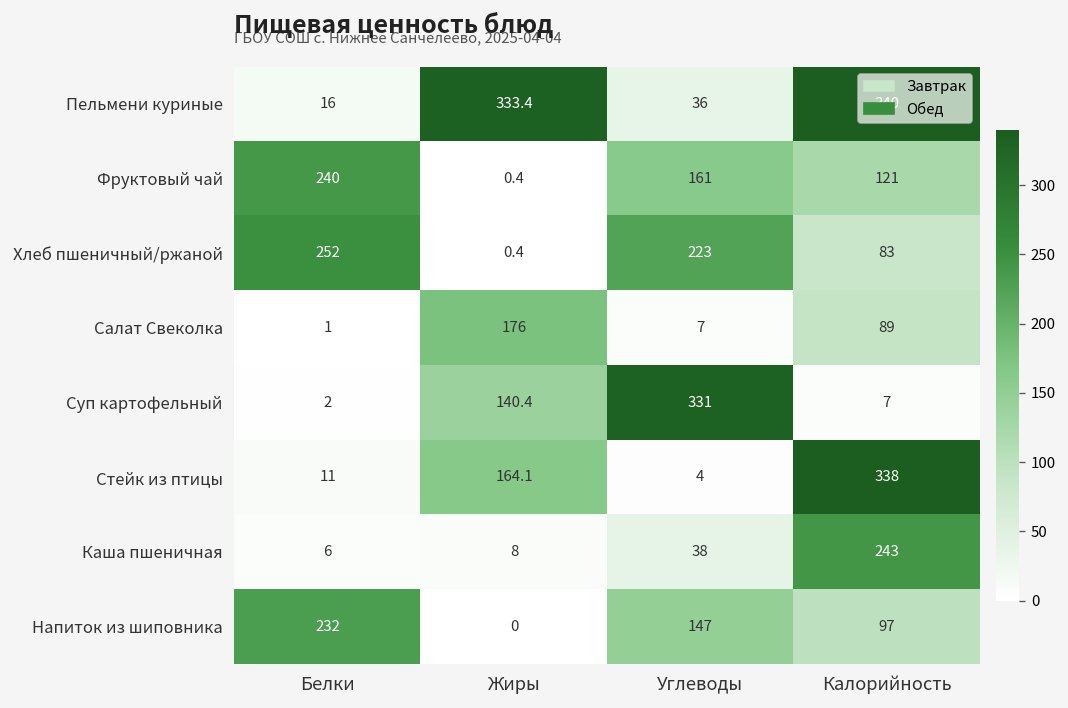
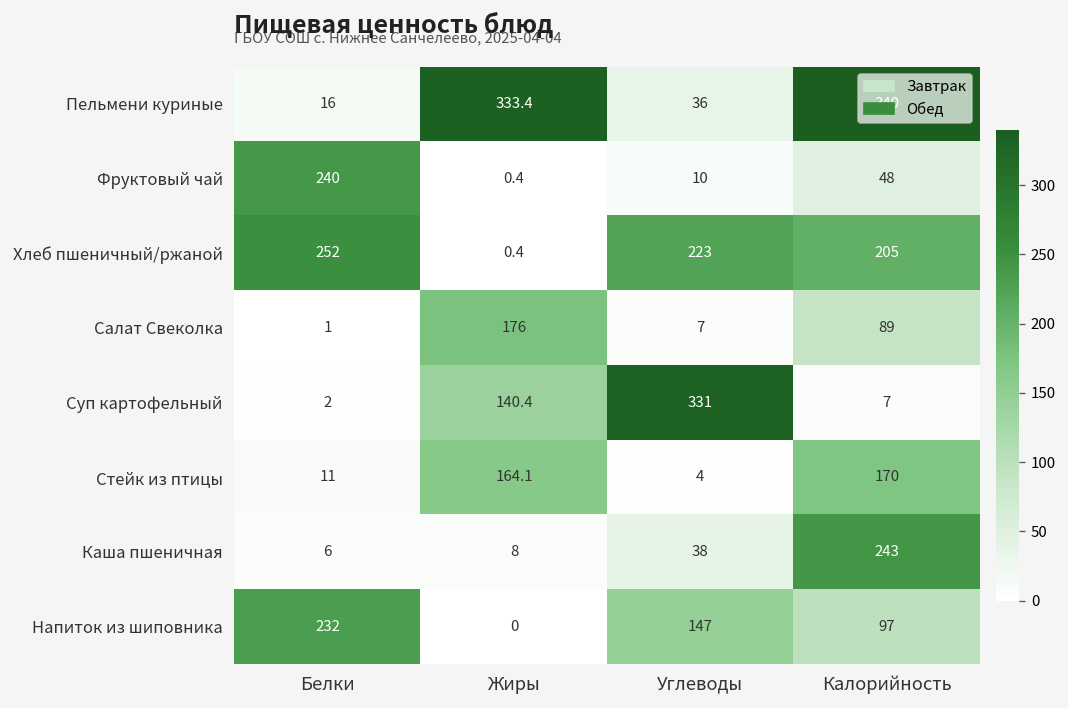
Фруктовый чай, Углеводы: 161 -> 10
Фруктовый чай, Калорийность: 121 -> 48
Хлеб пшеничный/ржаной, Калорийность: 83 -> 205
Стейк из птицы, Калорийность: 338 -> 170
